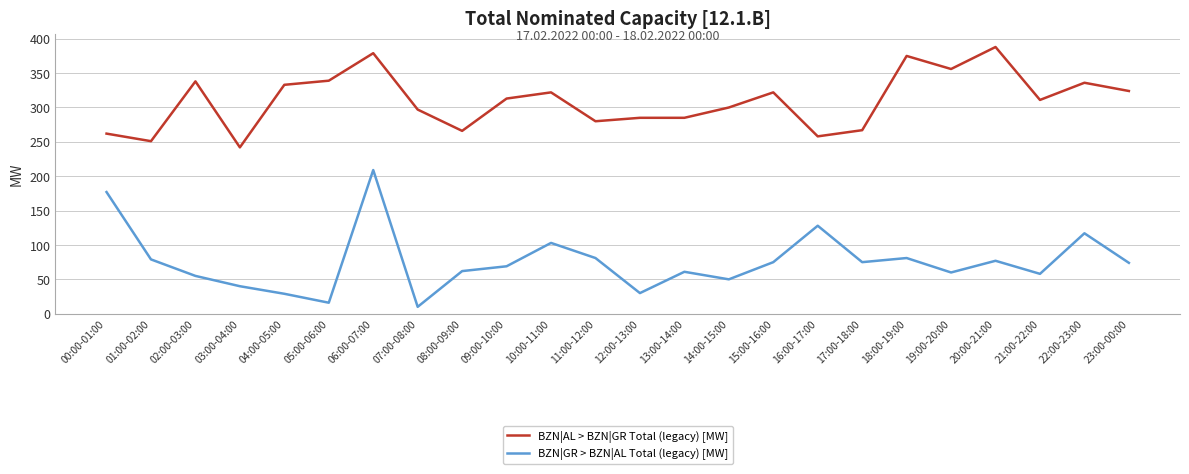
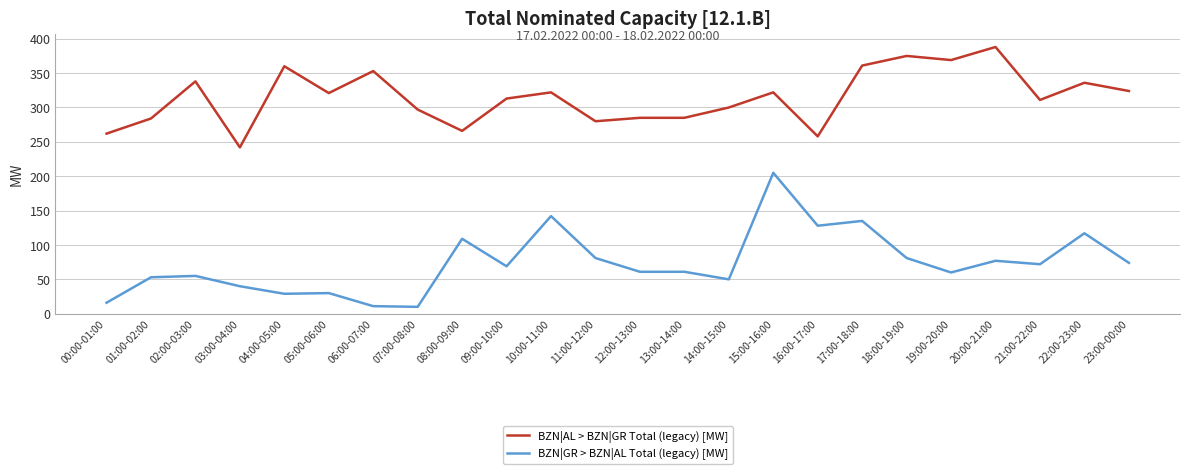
BZN|GR > BZN|AL Total (legacy) [MW], 00:00-01:00: 180 -> 20
BZN|AL > BZN|GR Total (legacy) [MW], 01:00-02:00: 250 -> 280
BZN|GR > BZN|AL Total (legacy) [MW], 01:00-02:00: 80 -> 50
BZN|AL > BZN|GR Total (legacy) [MW], 04:00-05:00: 330 -> 360
BZN|AL > BZN|GR Total (legacy) [MW], 05:00-06:00: 340 -> 320
BZN|GR > BZN|AL Total (legacy) [MW], 05:00-06:00: 20 -> 30
BZN|AL > BZN|GR Total (legacy) [MW], 06:00-07:00: 380 -> 350
BZN|GR > BZN|AL Total (legacy) [MW], 06:00-07:00: 210 -> 10
BZN|GR > BZN|AL Total (legacy) [MW], 08:00-09:00: 60 -> 110
BZN|GR > BZN|AL Total (legacy) [MW], 10:00-11:00: 100 -> 140
BZN|GR > BZN|AL Total (legacy) [MW], 12:00-13:00: 30 -> 60
BZN|GR > BZN|AL Total (legacy) [MW], 15:00-16:00: 80 -> 210
BZN|AL > BZN|GR Total (legacy) [MW], 17:00-18:00: 270 -> 360
BZN|GR > BZN|AL Total (legacy) [MW], 17:00-18:00: 80 -> 140
BZN|AL > BZN|GR Total (legacy) [MW], 19:00-20:00: 360 -> 370
BZN|GR > BZN|AL Total (legacy) [MW], 21:00-22:00: 60 -> 70
